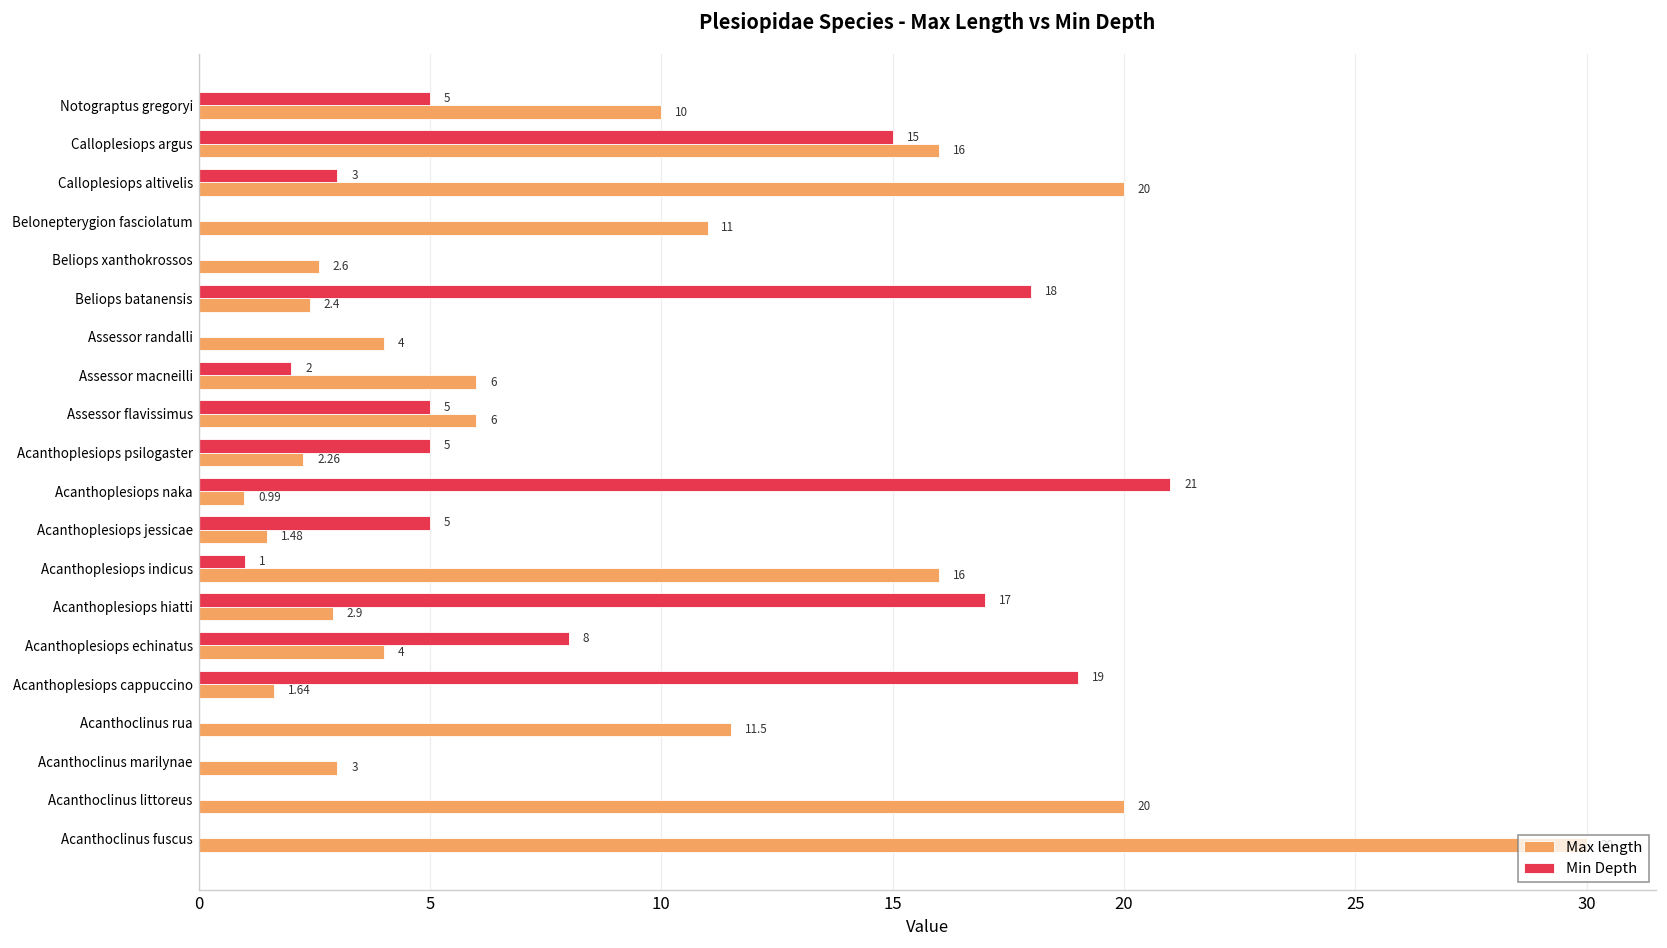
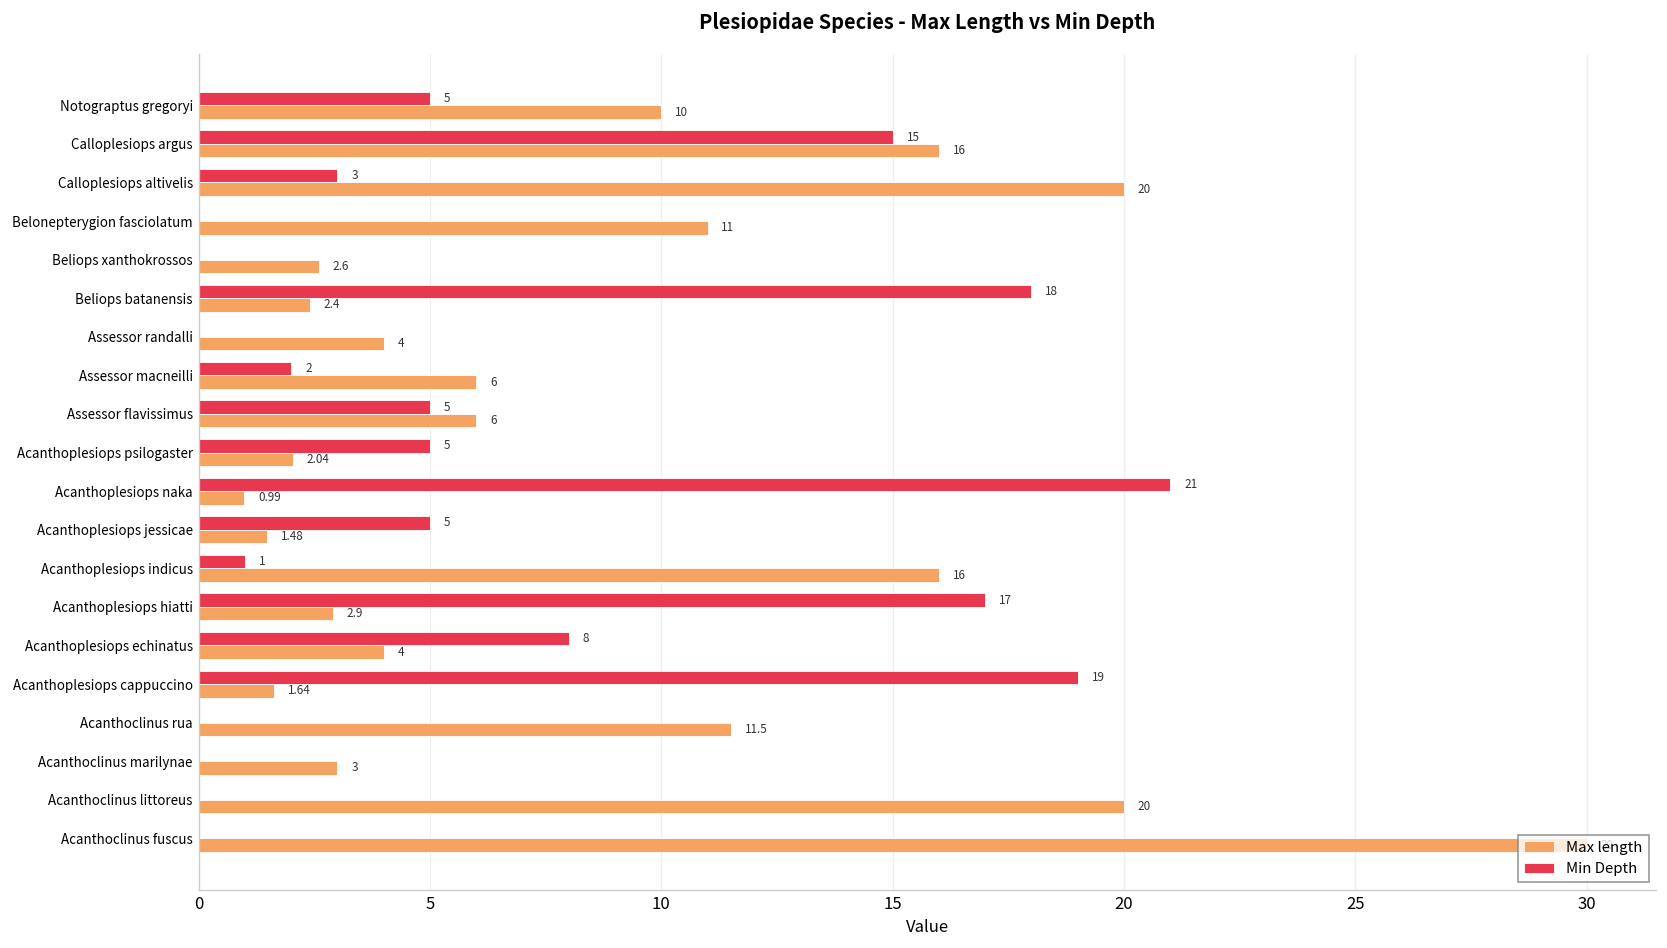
Max length, Acanthoplesiops psilogaster: 2.26 -> 2.04
